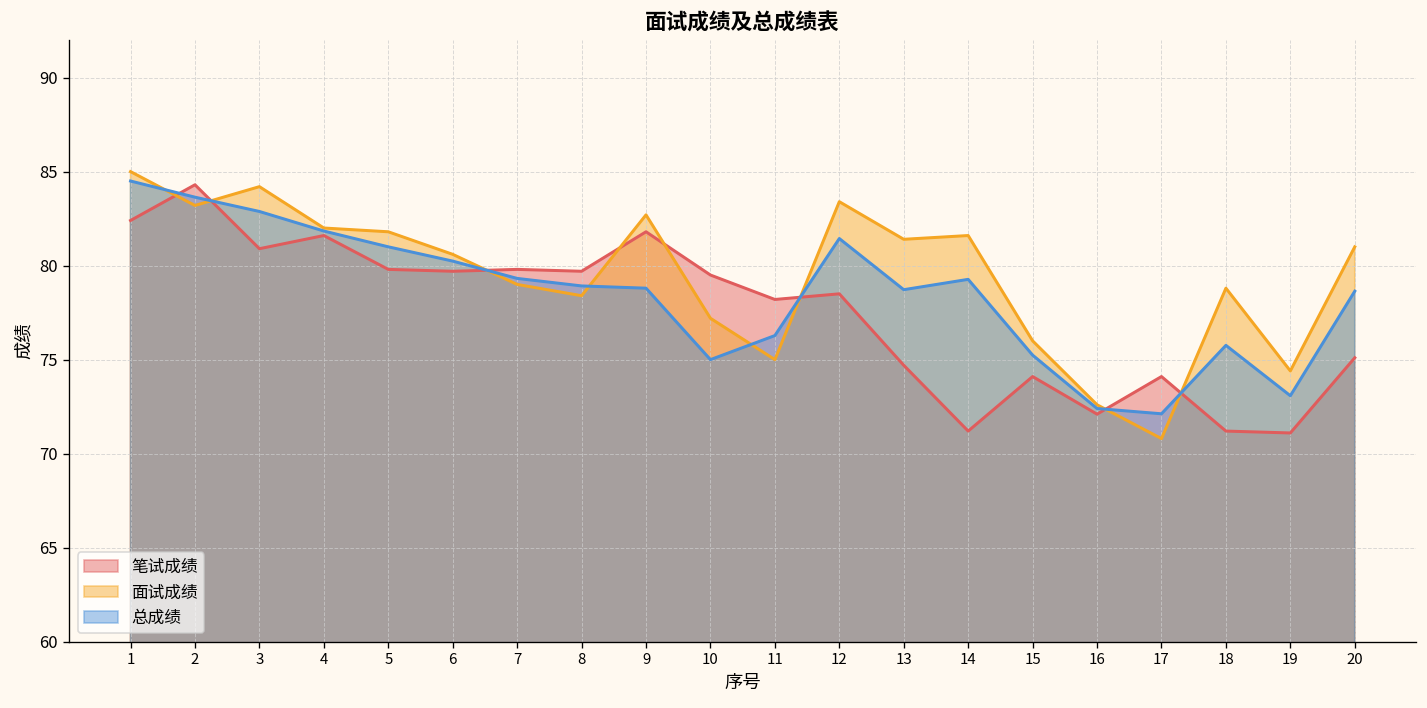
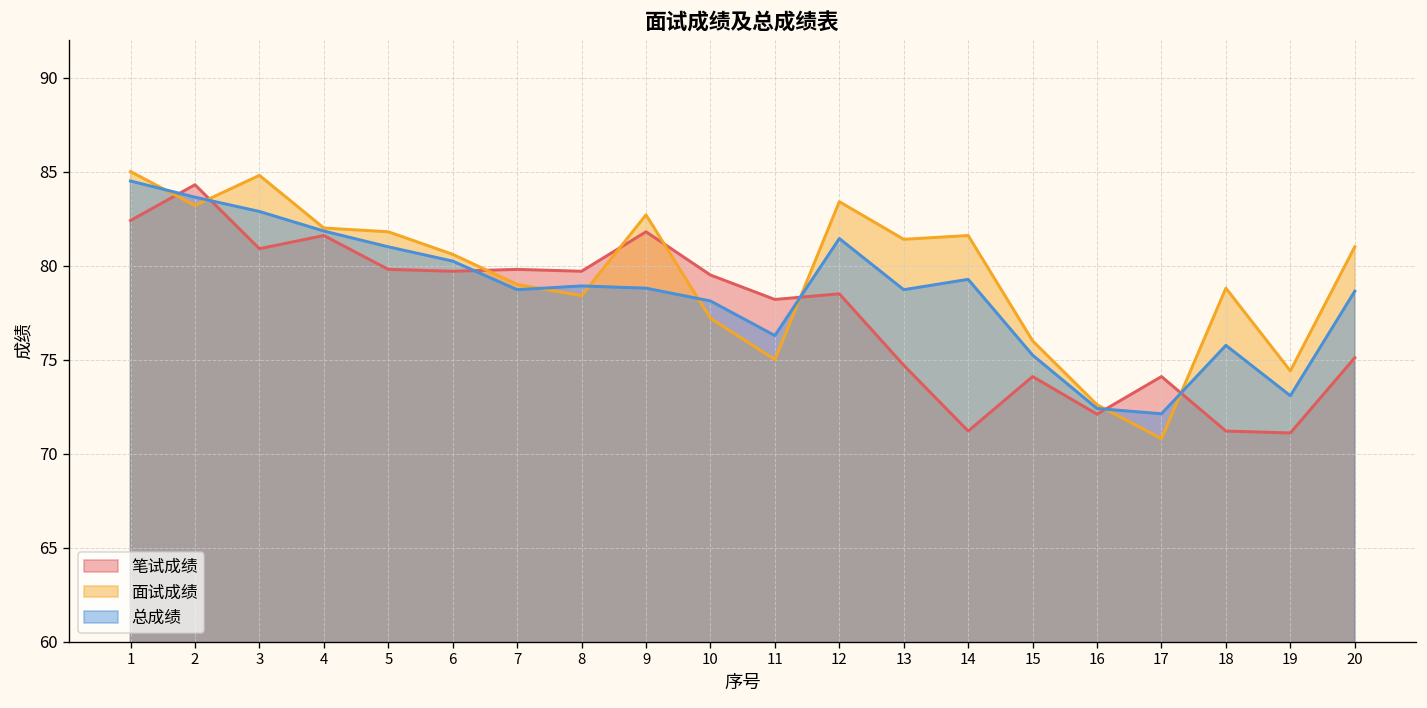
面试成绩, 3: 84.2 -> 84.8
总成绩, 7: 79.3 -> 78.7
总成绩, 10: 75.0 -> 78.1
